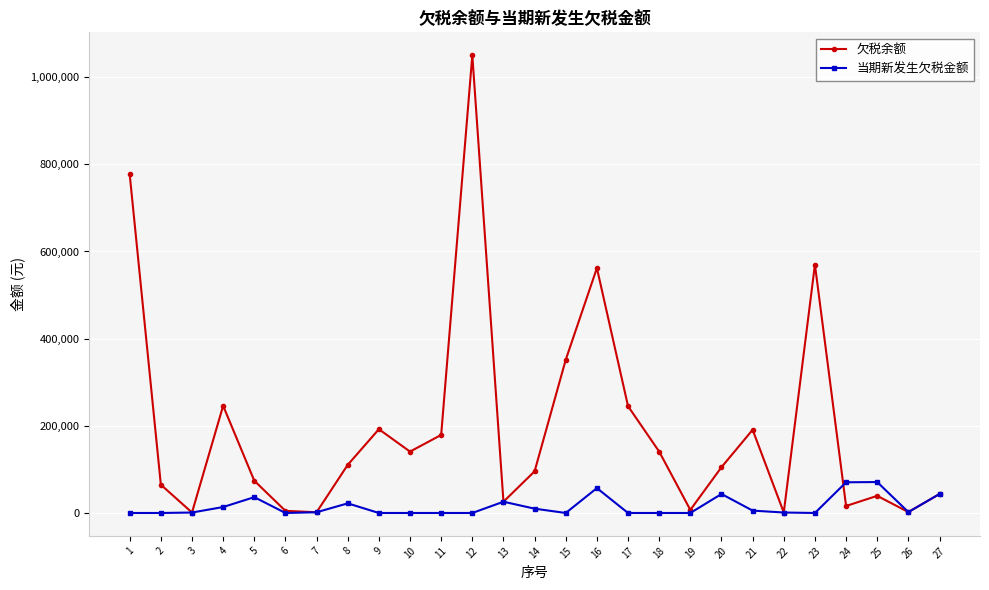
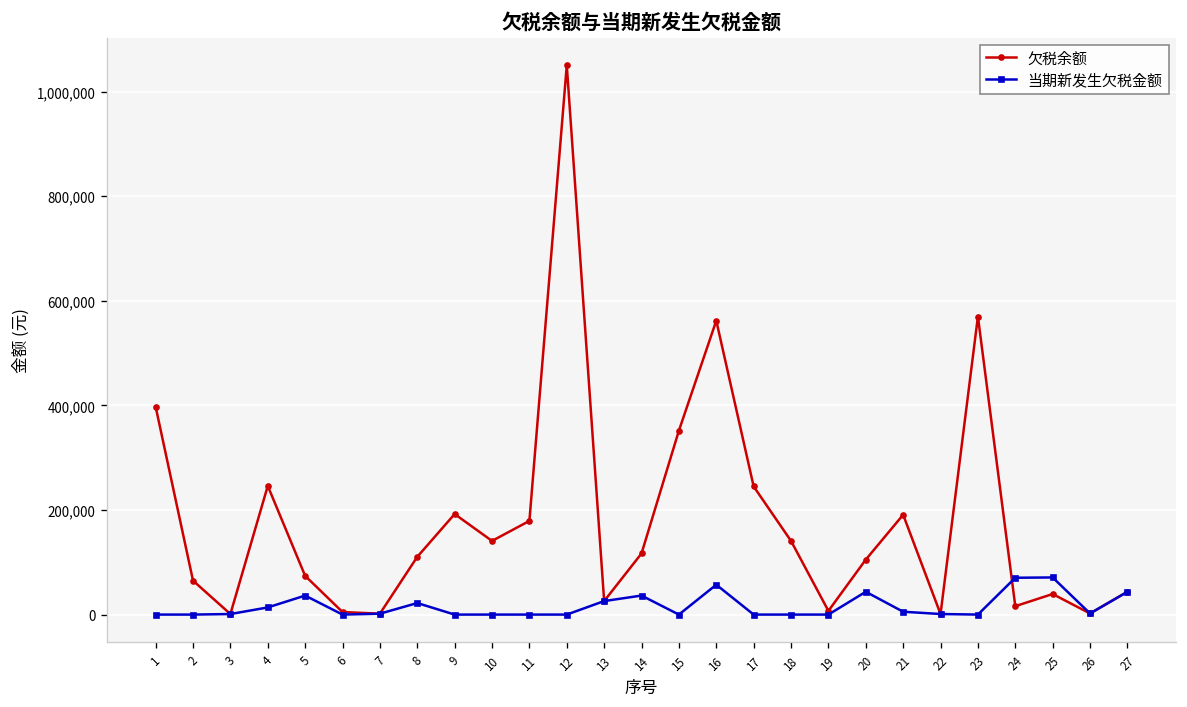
欠税余额, 1: 780,000 -> 400,000
欠税余额, 14: 100,000 -> 120,000
当期新发生欠税金额, 14: 10,000 -> 40,000
